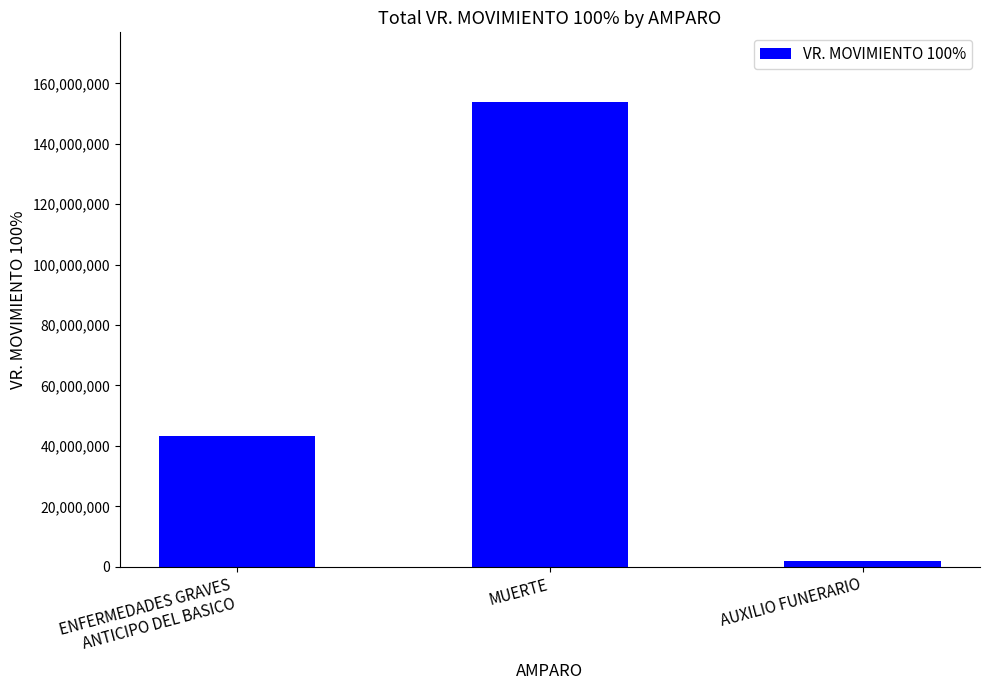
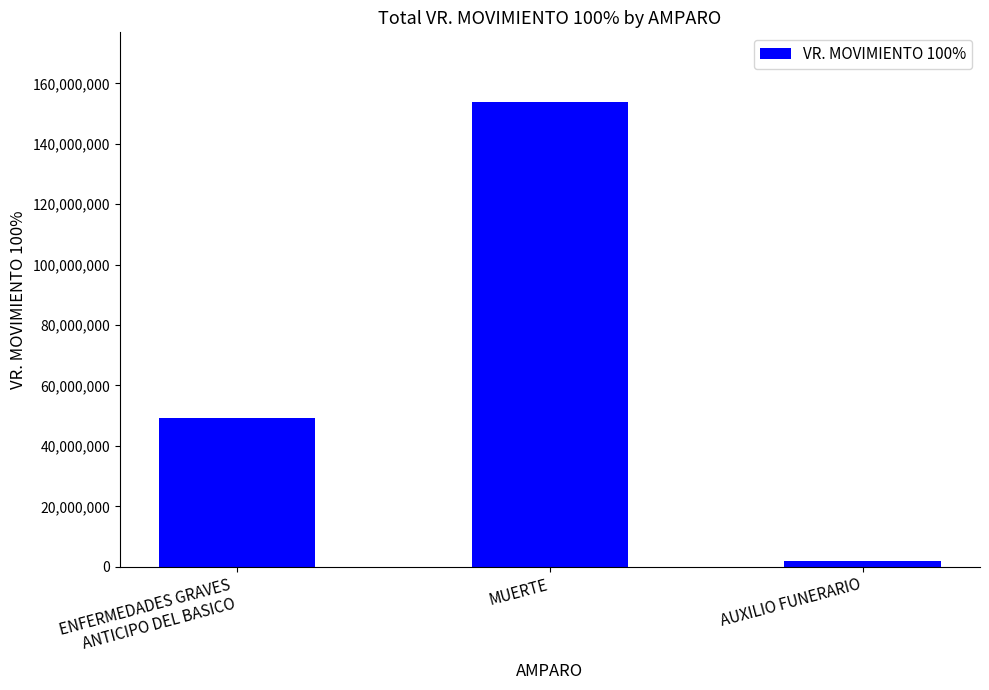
ENFERMEDADES GRAVES ANTICIPO DEL BASICO: 43,000,000 -> 49,000,000
